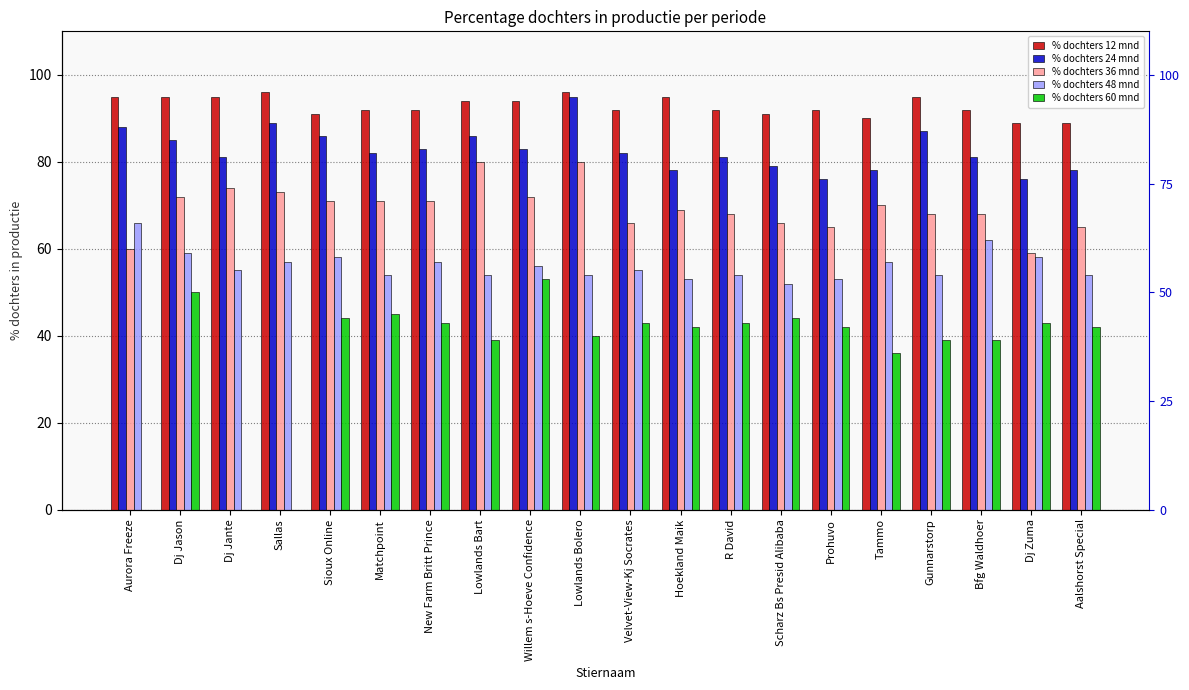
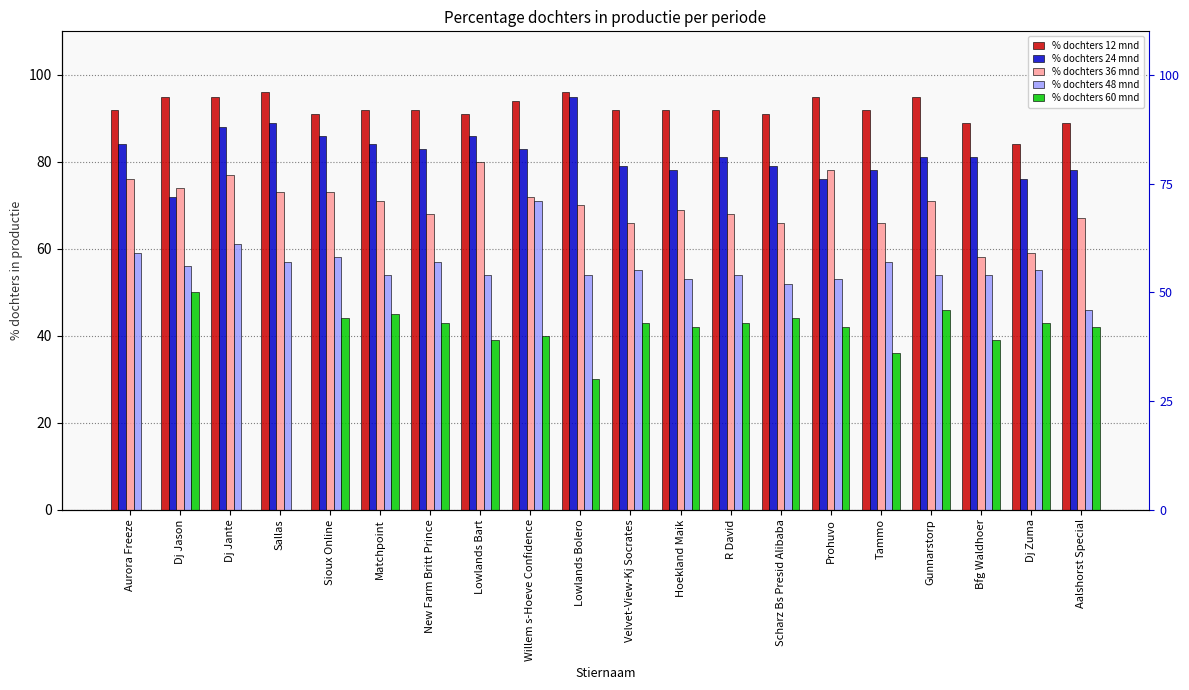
% dochters 12 mnd, Aurora Freeze: 95 -> 92
% dochters 24 mnd, Aurora Freeze: 88 -> 84
% dochters 36 mnd, Aurora Freeze: 60 -> 76
% dochters 48 mnd, Aurora Freeze: 66 -> 59
% dochters 24 mnd, Dj Jason: 85 -> 72
% dochters 36 mnd, Dj Jason: 72 -> 74
% dochters 48 mnd, Dj Jason: 59 -> 56
% dochters 24 mnd, Dj Jante: 81 -> 88
% dochters 36 mnd, Dj Jante: 74 -> 77
% dochters 48 mnd, Dj Jante: 55 -> 61
% dochters 36 mnd, Sioux Online: 71 -> 73
% dochters 24 mnd, Matchpoint: 82 -> 84
% dochters 36 mnd, New Farm Britt Prince: 71 -> 68
% dochters 12 mnd, Lowlands Bart: 94 -> 91
% dochters 48 mnd, Willem s-Hoeve Confidence: 56 -> 71
% dochters 60 mnd, Willem s-Hoeve Confidence: 53 -> 40
% dochters 36 mnd, Lowlands Bolero: 80 -> 70
% dochters 60 mnd, Lowlands Bolero: 40 -> 30
% dochters 24 mnd, Velvet-View-Kj Socrates: 82 -> 79
% dochters 12 mnd, Hoekland Maik: 95 -> 92
% dochters 12 mnd, Prohuvo: 92 -> 95
% dochters 36 mnd, Prohuvo: 65 -> 78
% dochters 12 mnd, Tammo: 90 -> 92
% dochters 36 mnd, Tammo: 70 -> 66
% dochters 24 mnd, Gunnarstorp: 87 -> 81
% dochters 36 mnd, Gunnarstorp: 68 -> 71
% dochters 60 mnd, Gunnarstorp: 39 -> 46
% dochters 12 mnd, Bfg Waldhoer: 92 -> 89
% dochters 36 mnd, Bfg Waldhoer: 68 -> 58
% dochters 48 mnd, Bfg Waldhoer: 62 -> 54
% dochters 12 mnd, Dj Zuma: 89 -> 84
% dochters 48 mnd, Dj Zuma: 58 -> 55
% dochters 36 mnd, Aalshorst Special: 65 -> 67
% dochters 48 mnd, Aalshorst Special: 54 -> 46
